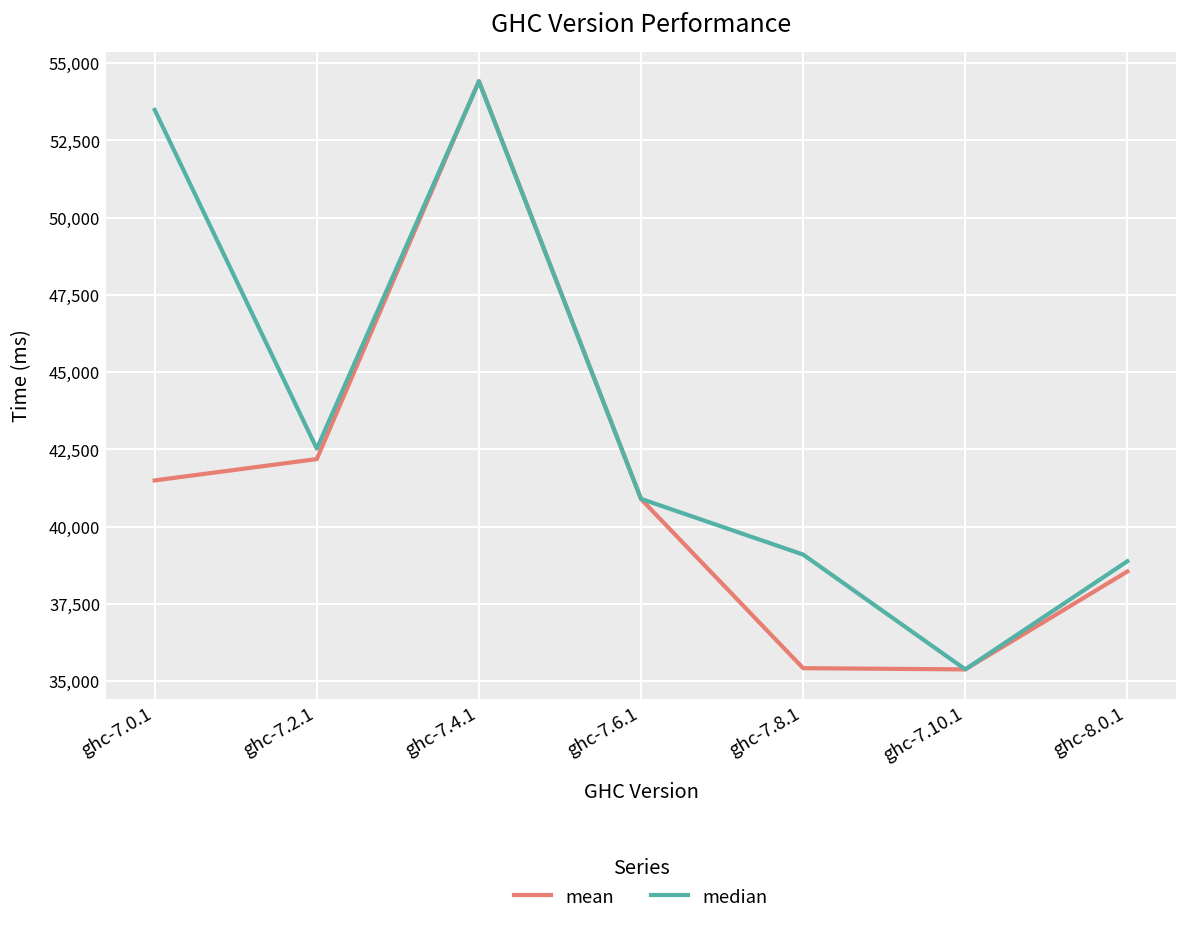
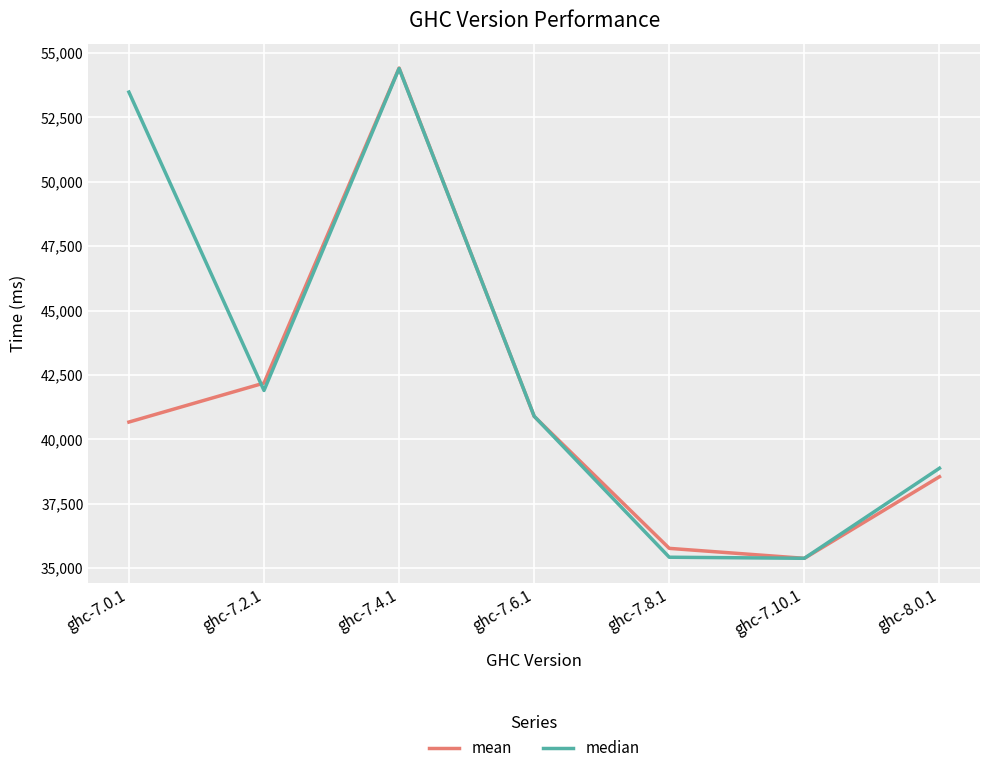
mean, ghc-7.0.1: 41,500 -> 40,700
median, ghc-7.2.1: 42,500 -> 41,900
mean, ghc-7.8.1: 35,400 -> 35,800
median, ghc-7.8.1: 39,100 -> 35,400
